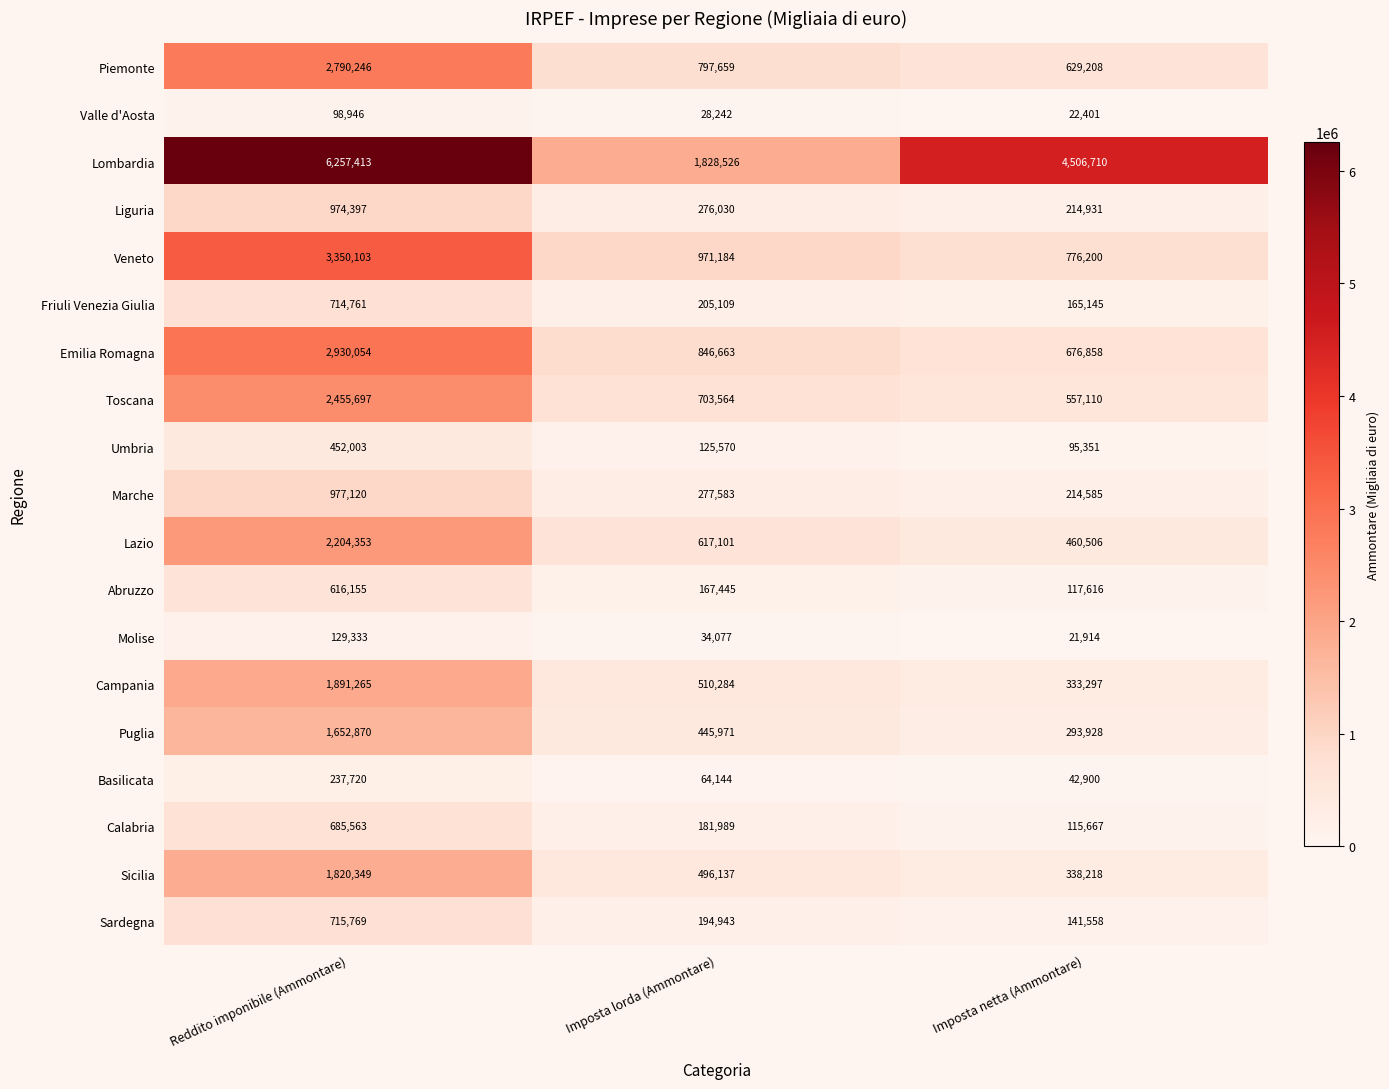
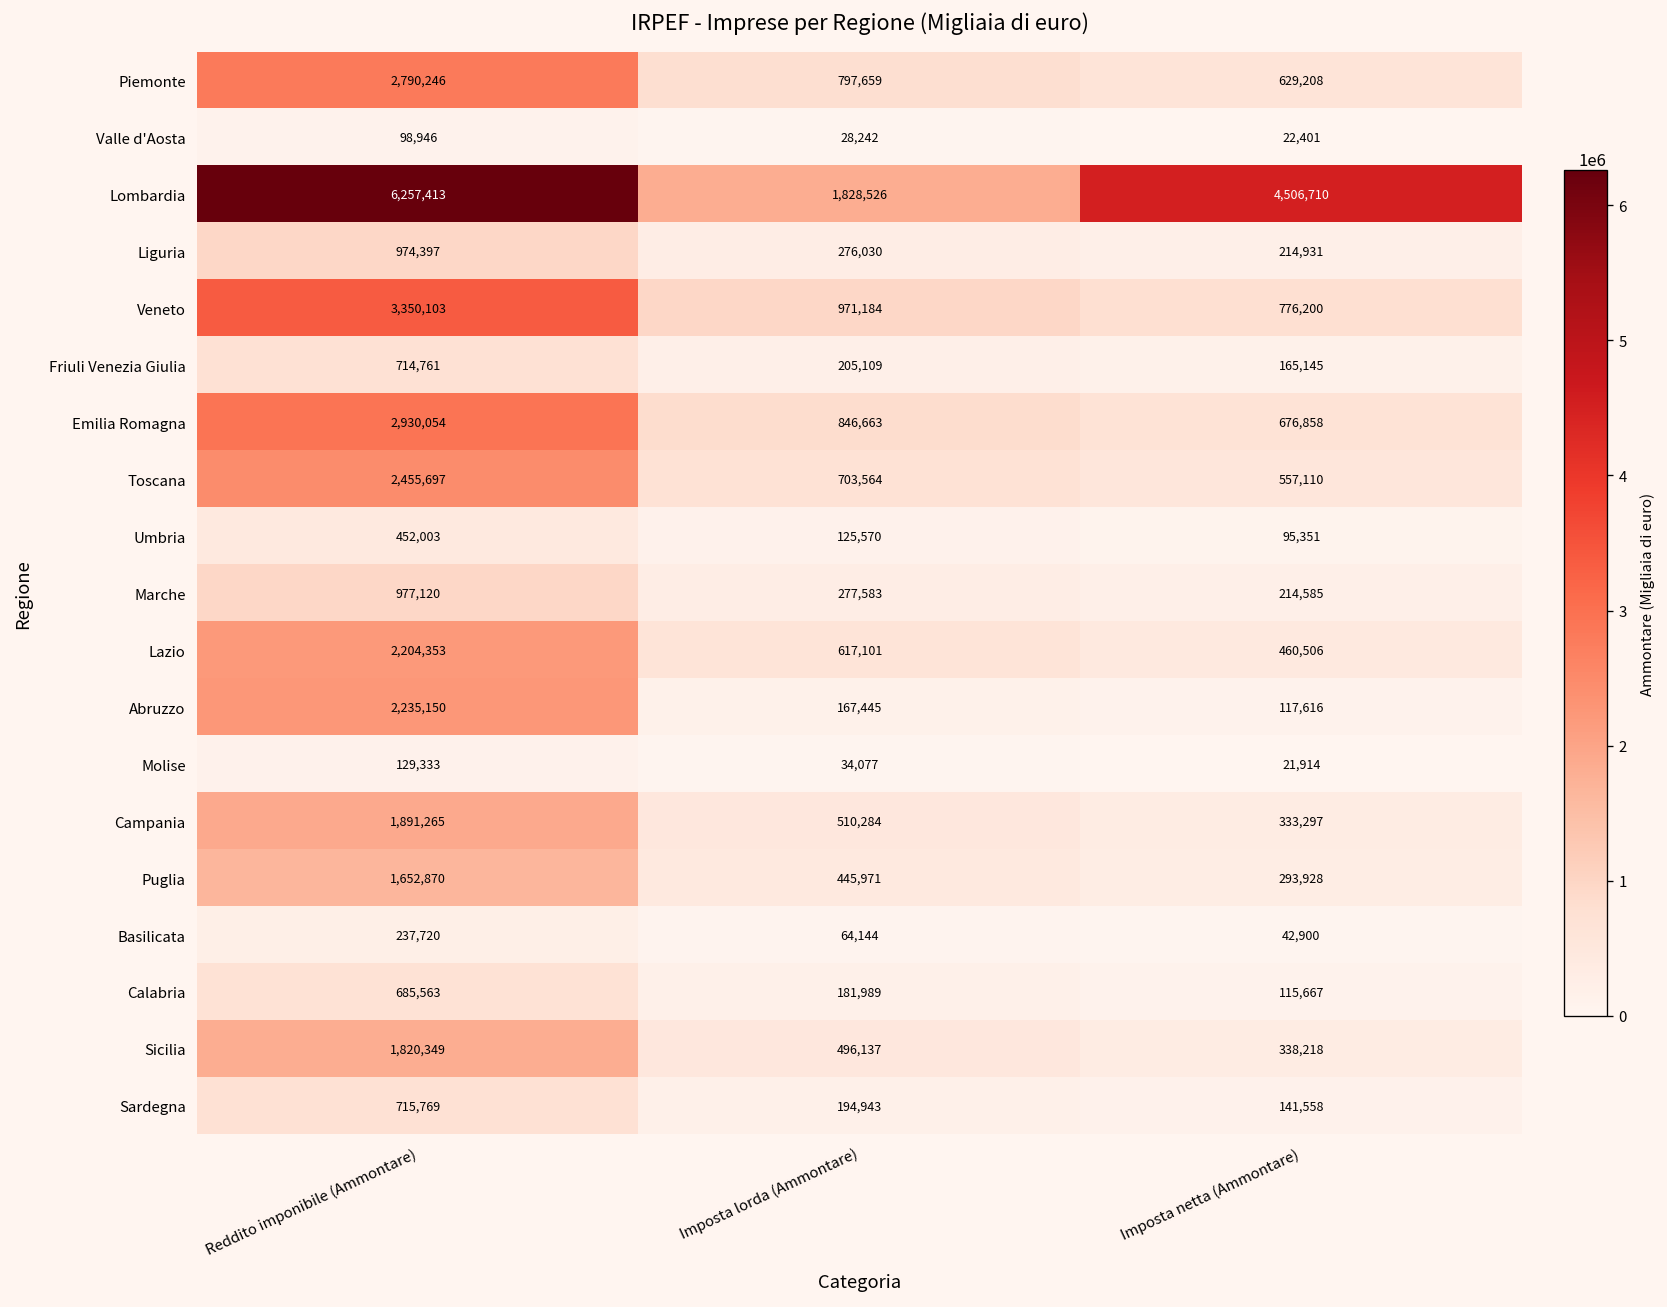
Abruzzo, Reddito imponibile (Ammontare): 616,155 -> 2,235,150
